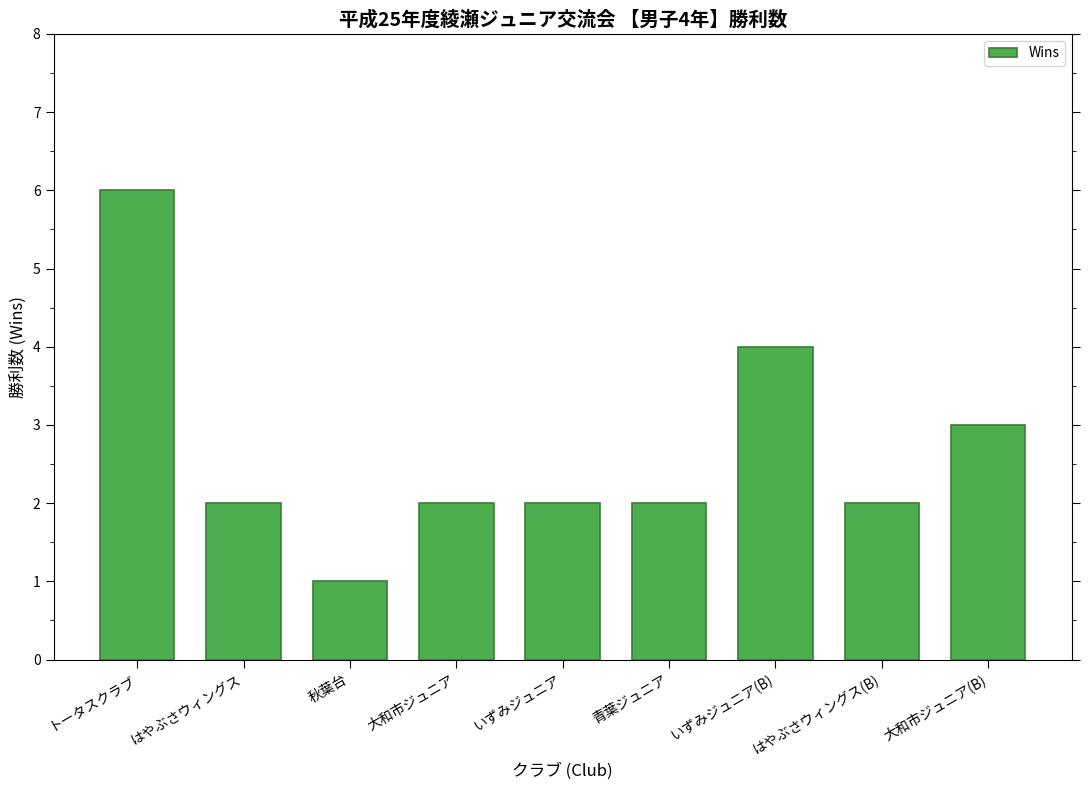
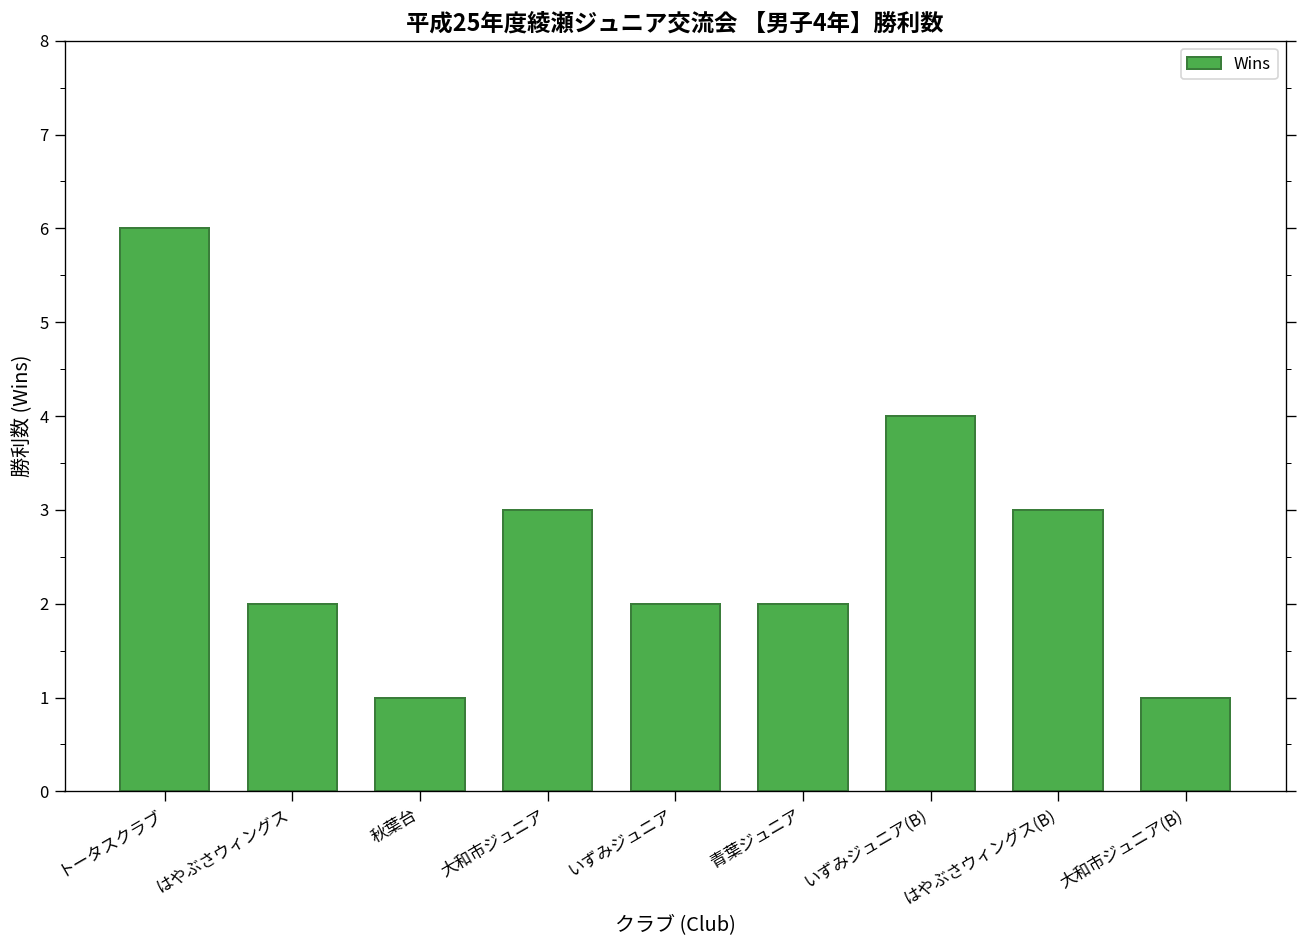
大和市ジュニア: 2 -> 3
はやぶさウィングス(B): 2 -> 3
大和市ジュニア(B): 3 -> 1
